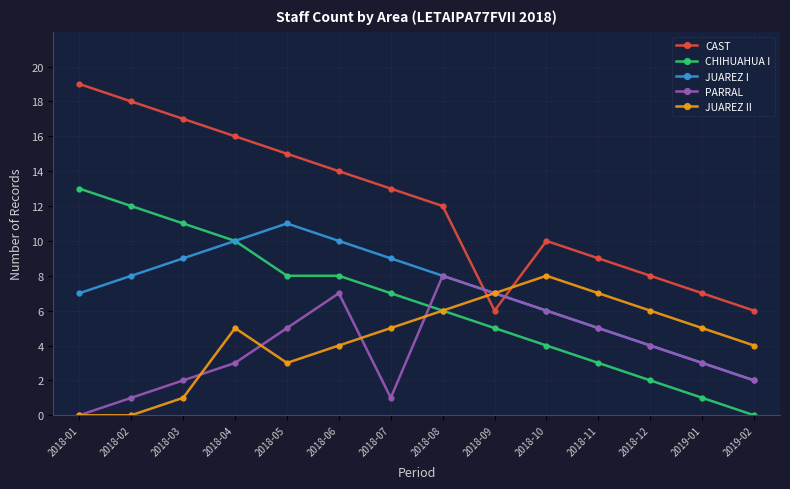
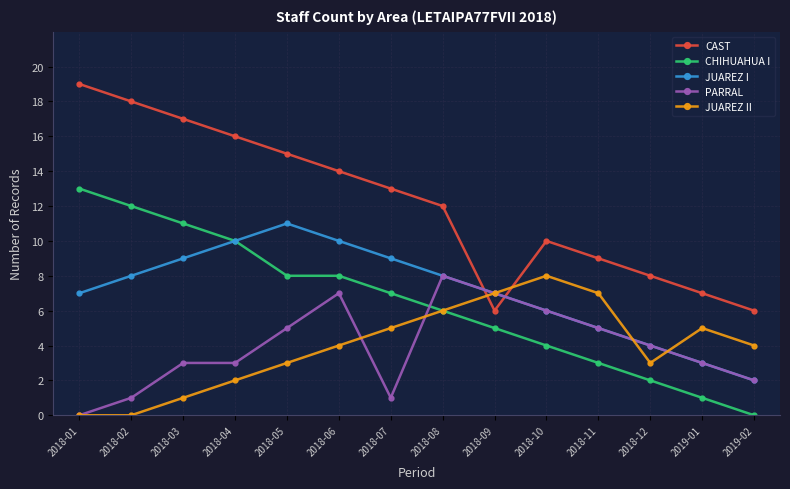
PARRAL, 2018-03: 2 -> 3
JUAREZ II, 2018-04: 5 -> 2
JUAREZ II, 2018-12: 6 -> 3
